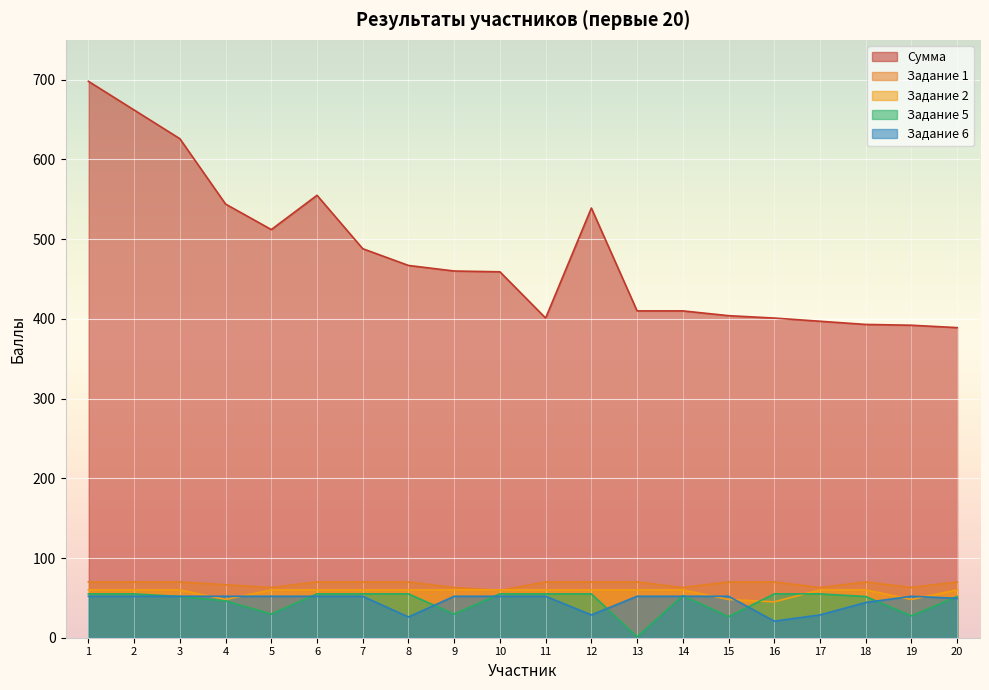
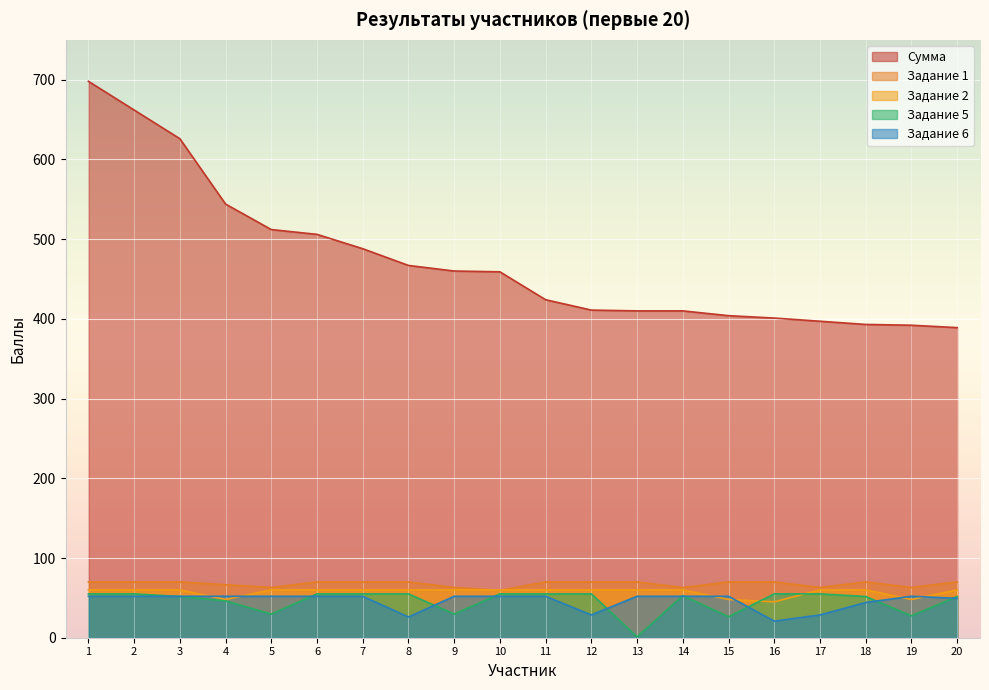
Сумма, 6: 560 -> 510
Сумма, 11: 400 -> 420
Сумма, 12: 540 -> 410
